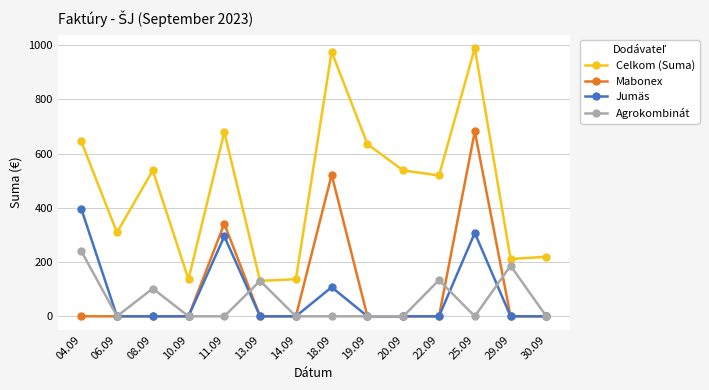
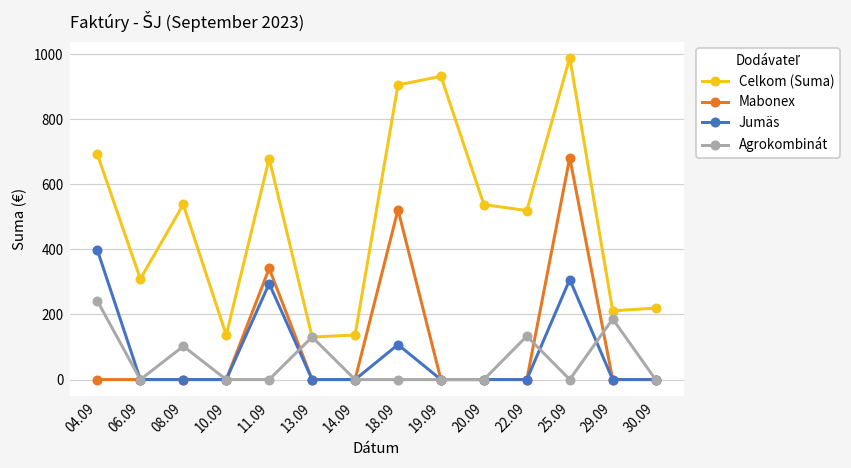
Celkom (Suma), 04.09: 650 -> 690
Celkom (Suma), 18.09: 980 -> 910
Celkom (Suma), 19.09: 630 -> 930
